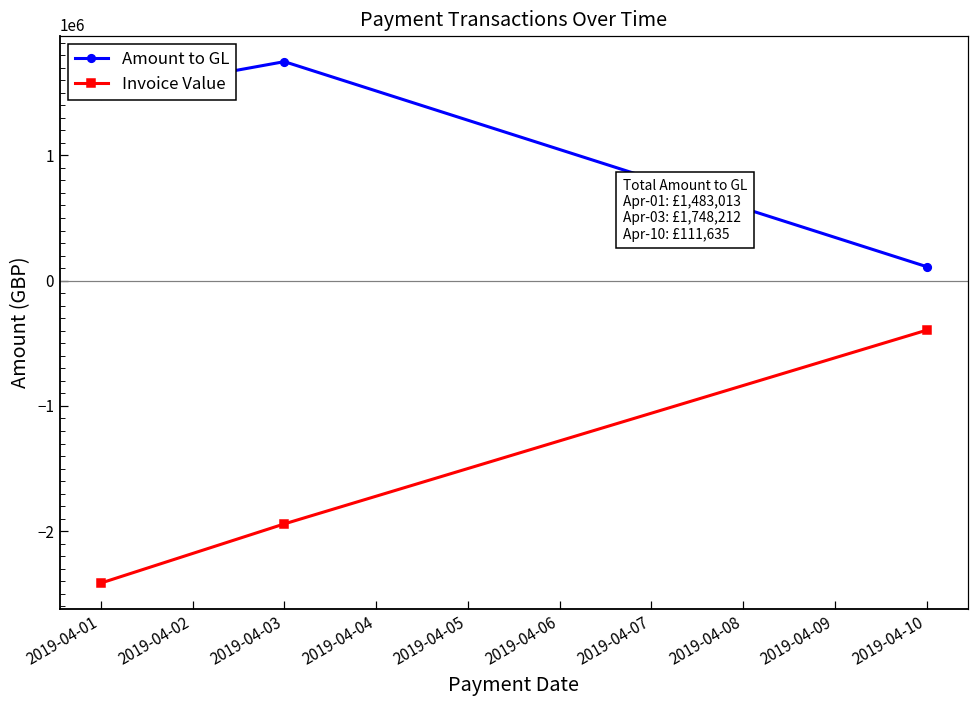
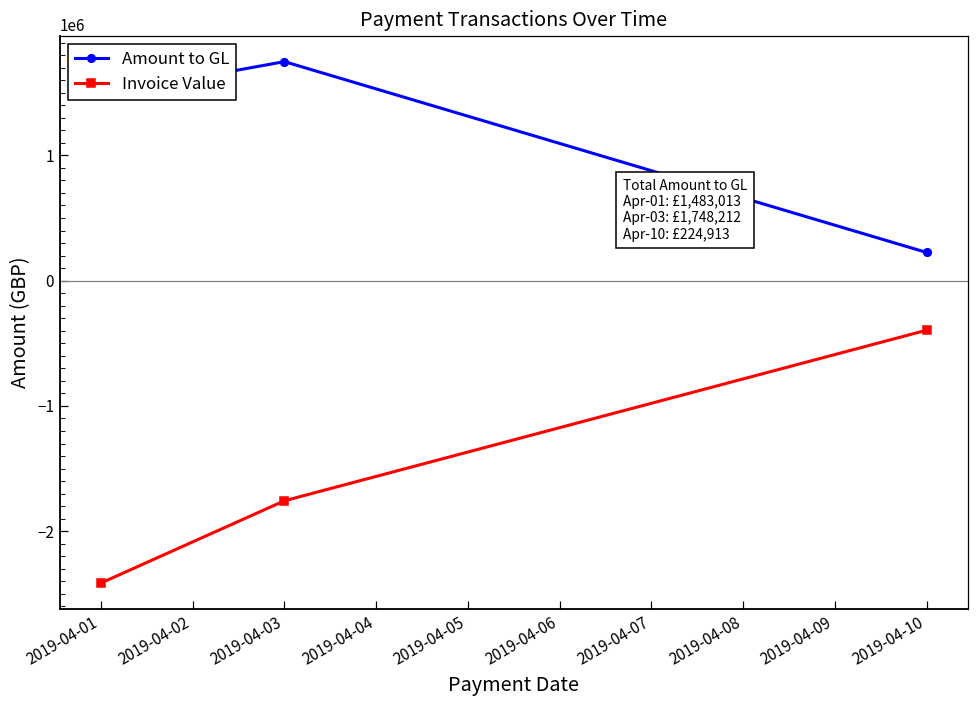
Invoice Value, 2019-04-03: -1940000 -> -1760000
Amount to GL, 2019-04-10: £111,635 -> £224,913
